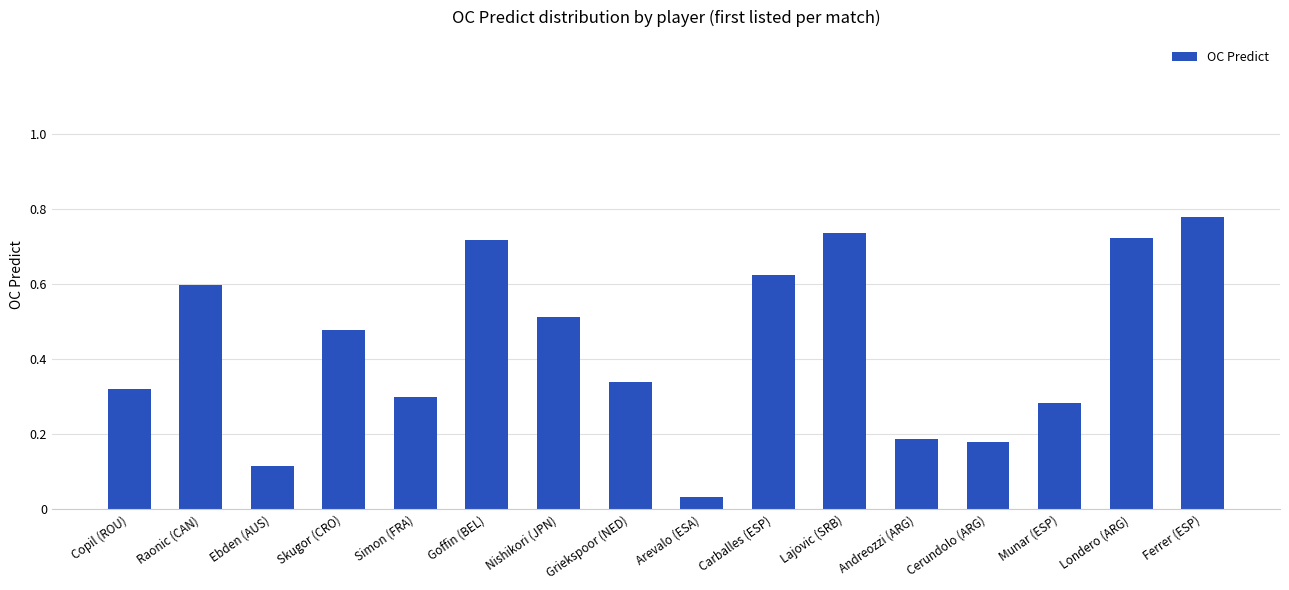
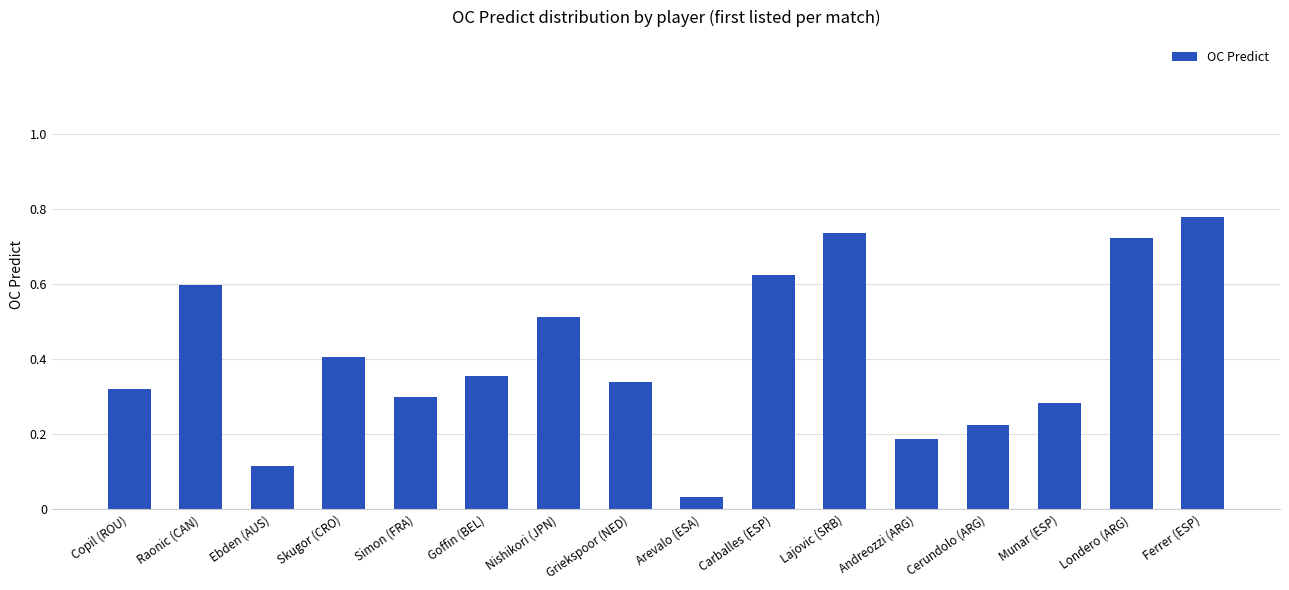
Skugor (CRO): 0.48 -> 0.40
Goffin (BEL): 0.72 -> 0.36
Cerundolo (ARG): 0.18 -> 0.23
